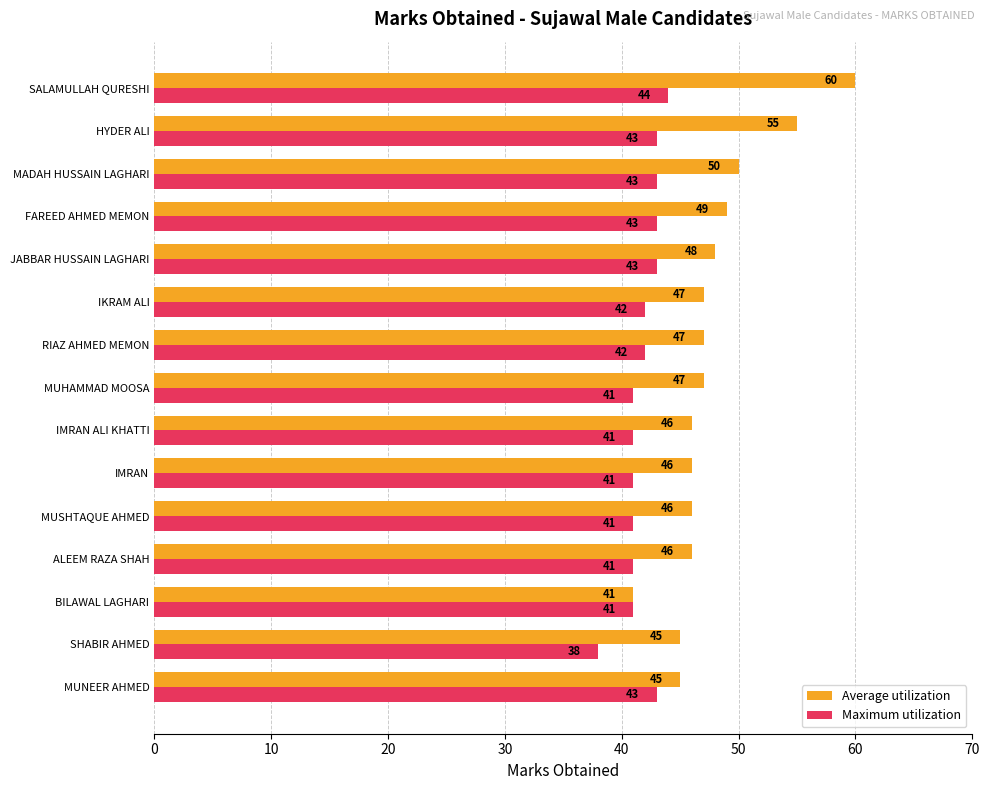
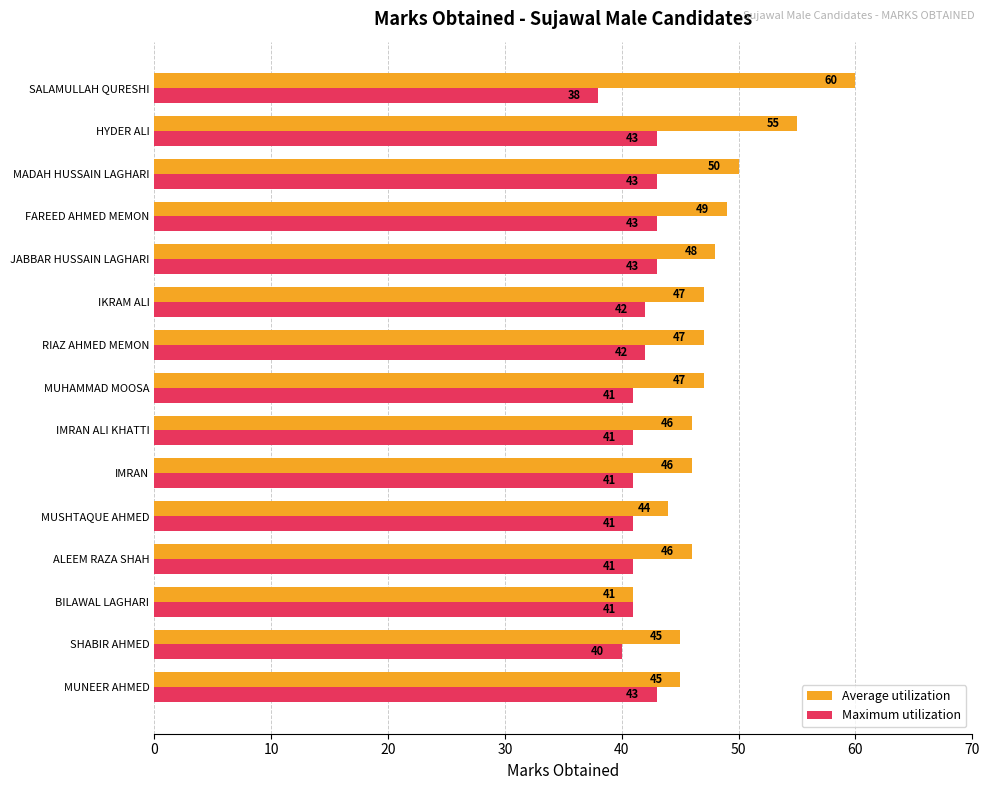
Maximum utilization, SALAMULLAH QURESHI: 44 -> 38
Average utilization, MUSHTAQUE AHMED: 46 -> 44
Maximum utilization, SHABIR AHMED: 38 -> 40
